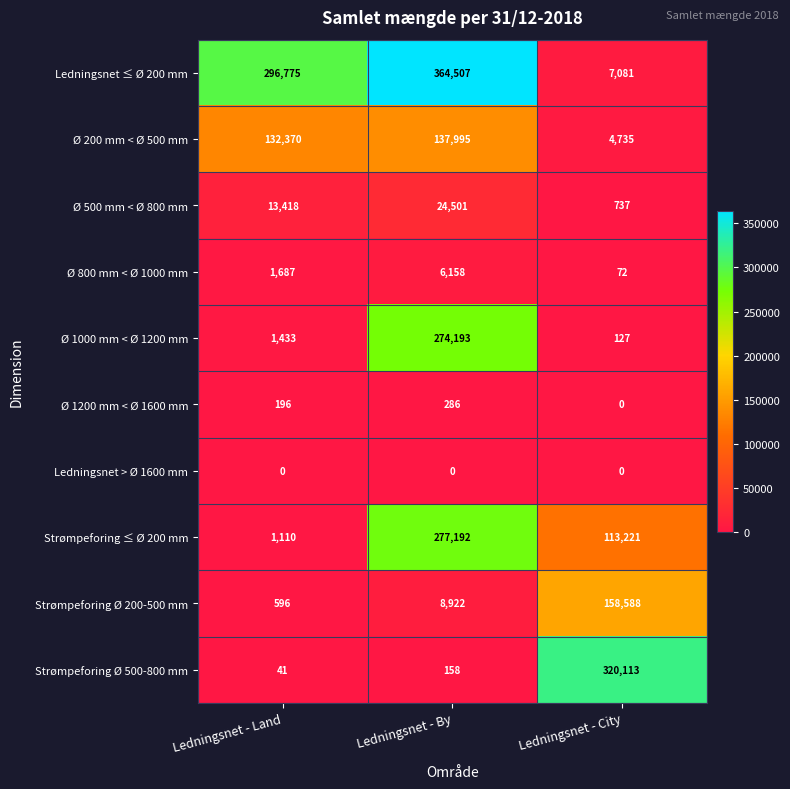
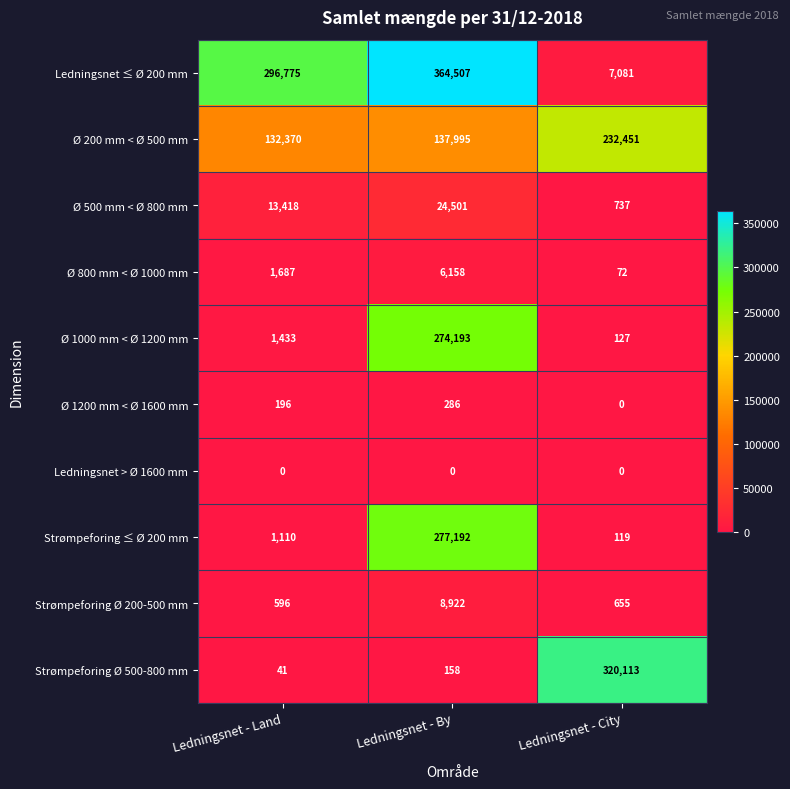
Ø 200 mm < Ø 500 mm, Ledningsnet - City: 4,735 -> 232,451
Strømpeforing ≤ Ø 200 mm, Ledningsnet - City: 113,221 -> 119
Strømpeforing Ø 200-500 mm, Ledningsnet - City: 158,588 -> 655
